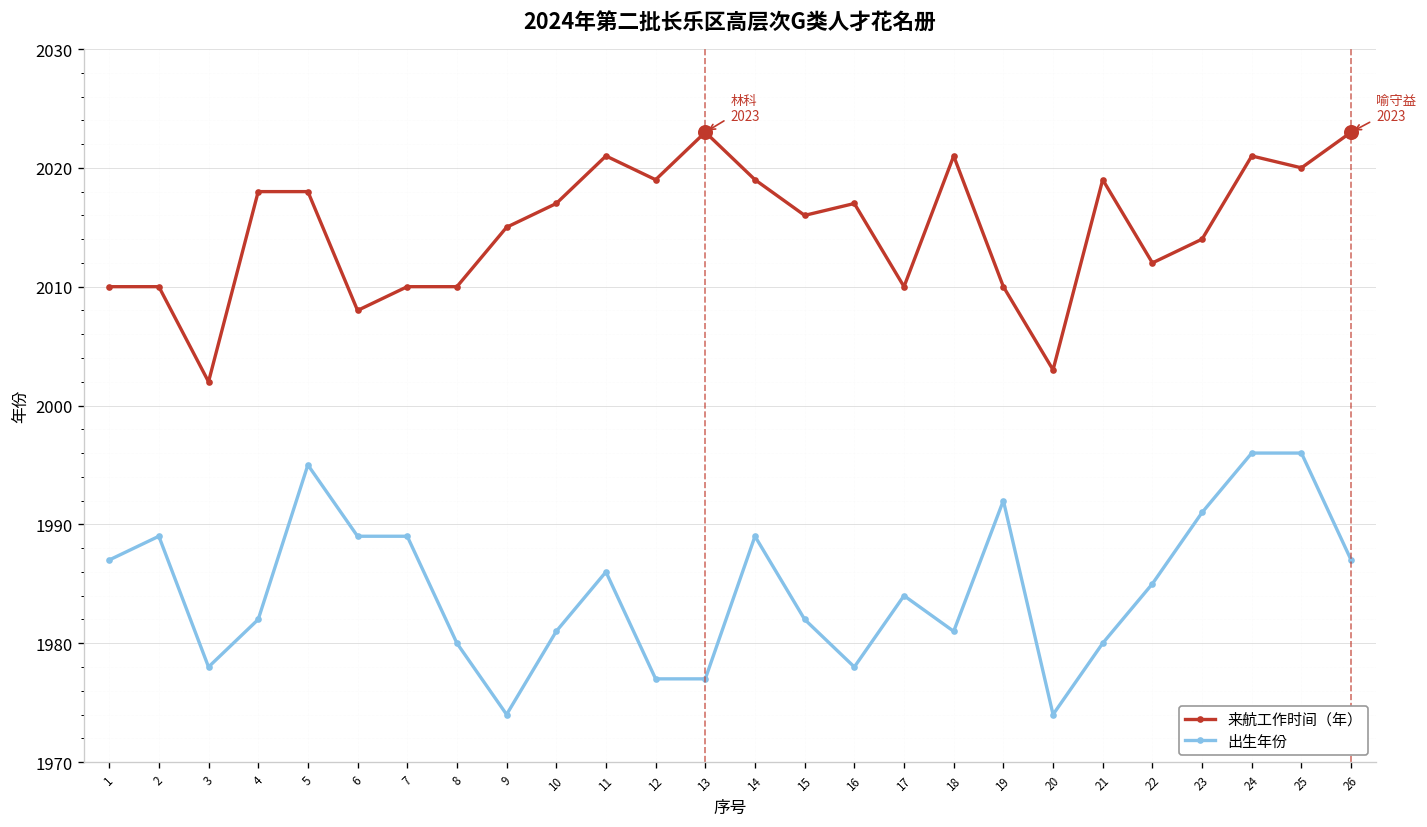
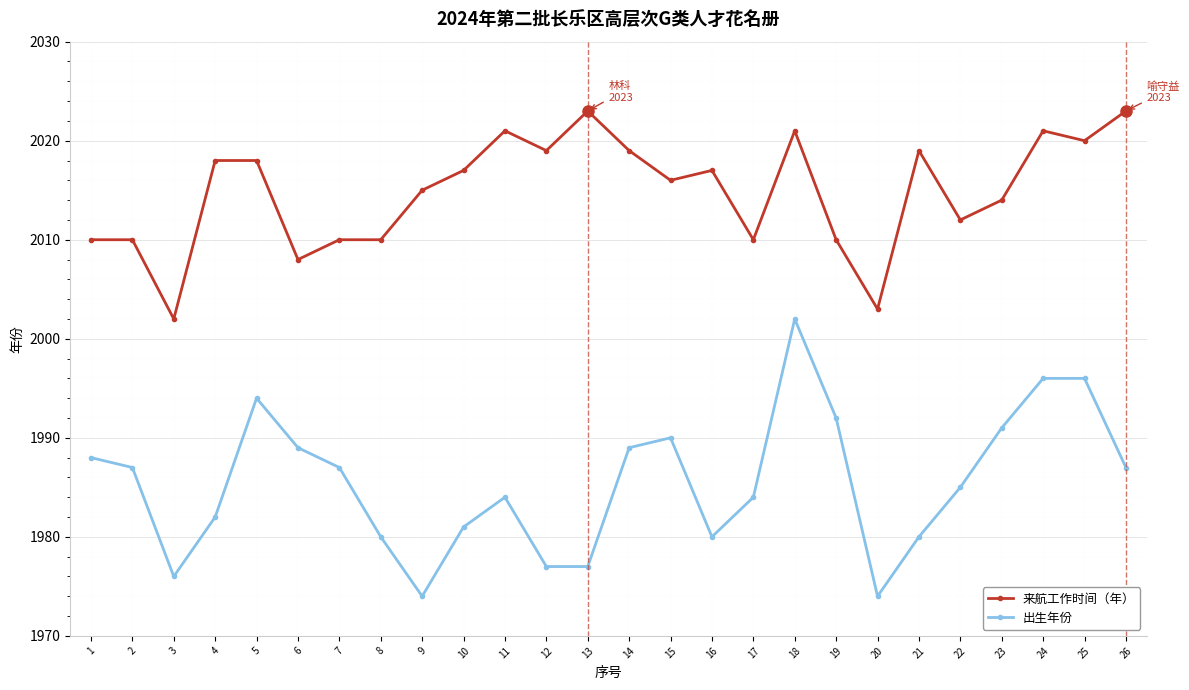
出生年份, 1: 1987 -> 1988
出生年份, 2: 1989 -> 1987
出生年份, 3: 1978 -> 1976
出生年份, 5: 1995 -> 1994
出生年份, 7: 1989 -> 1987
出生年份, 11: 1986 -> 1984
出生年份, 15: 1982 -> 1990
出生年份, 16: 1978 -> 1980
出生年份, 18: 1981 -> 2002
